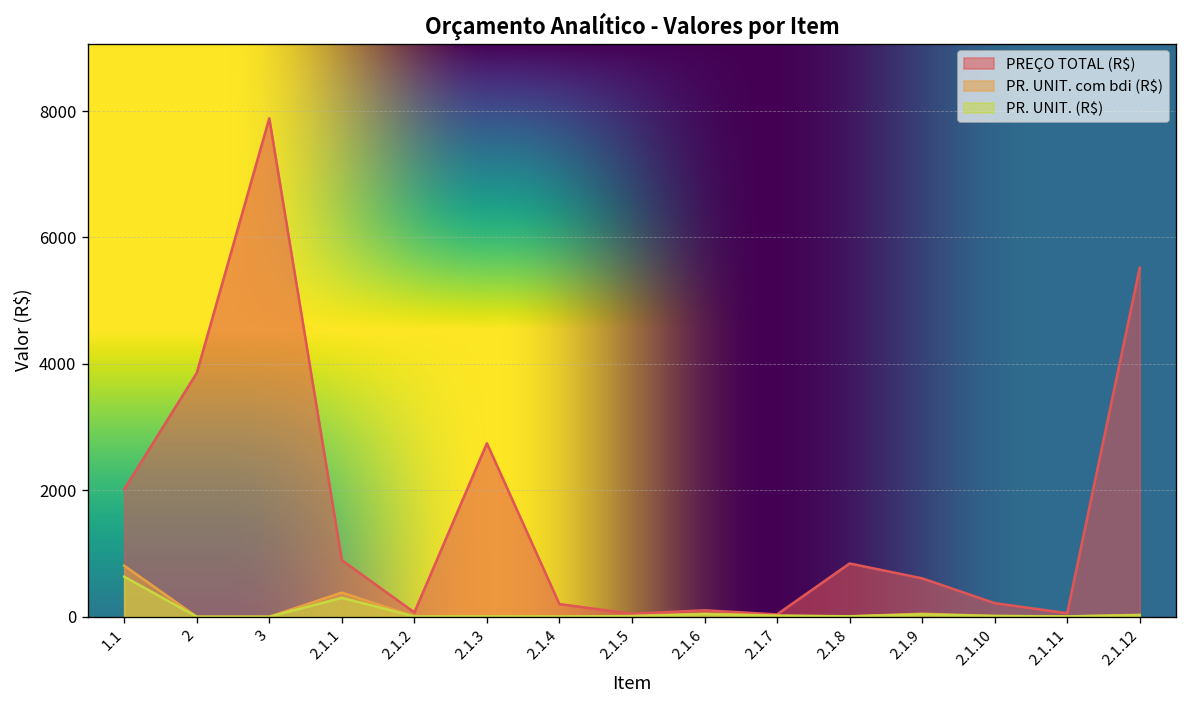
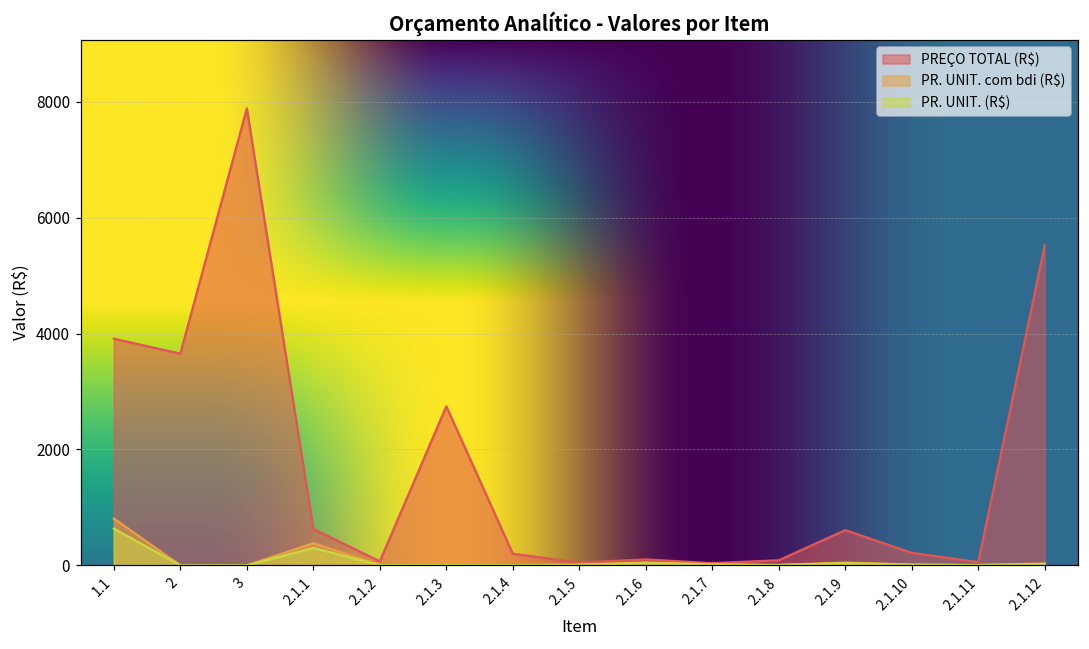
PREÇO TOTAL (R$), 1.1: 2000 -> 3900
PREÇO TOTAL (R$), 2: 3900 -> 3700
PREÇO TOTAL (R$), 2.1.1: 900 -> 600
PREÇO TOTAL (R$), 2.1.8: 800 -> 100
